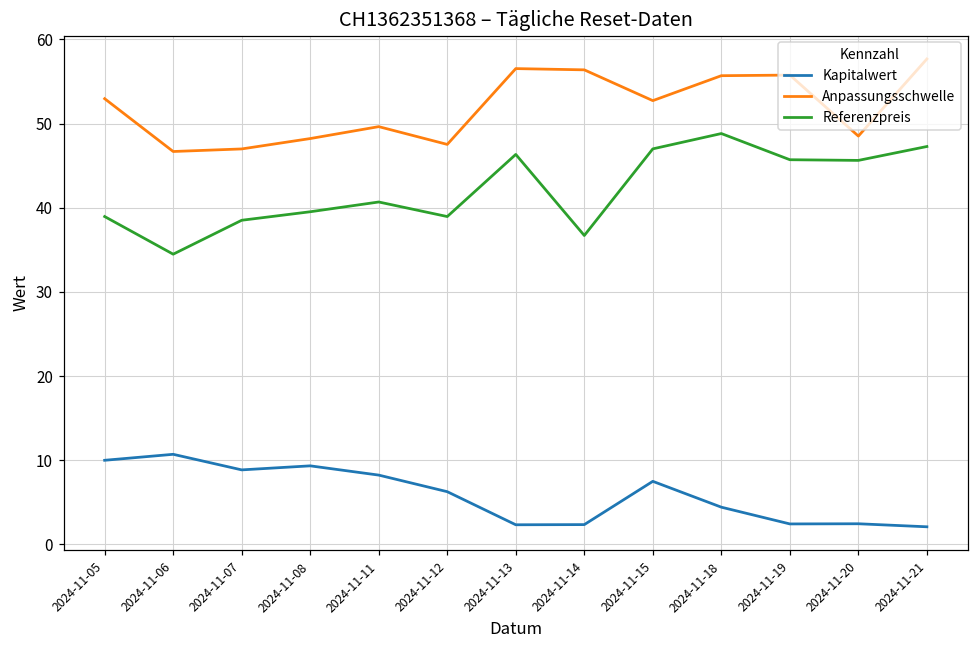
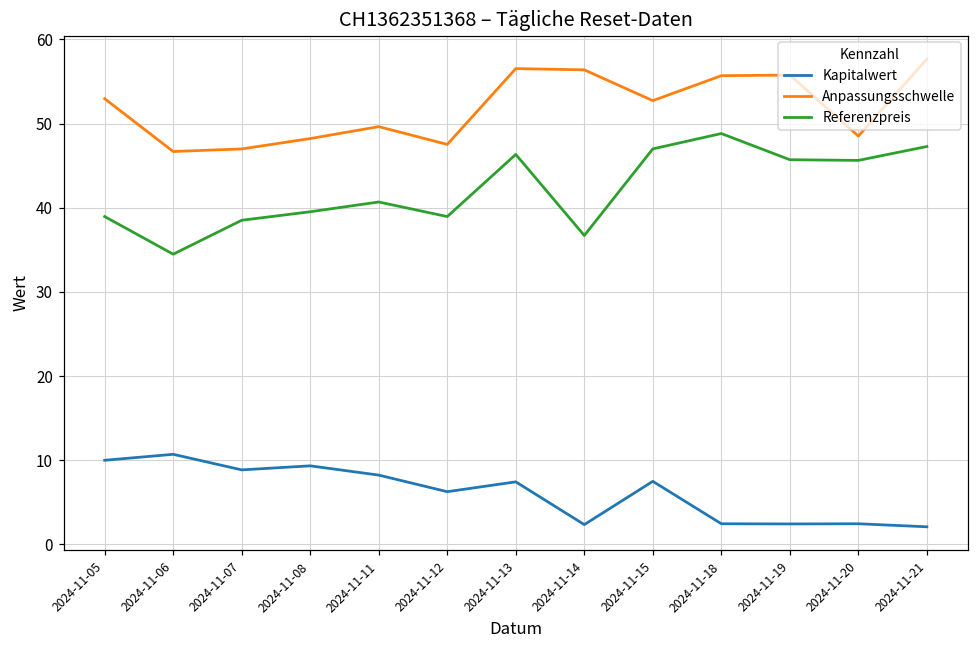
Kapitalwert, 2024-11-13: 2 -> 7
Kapitalwert, 2024-11-18: 4 -> 2
